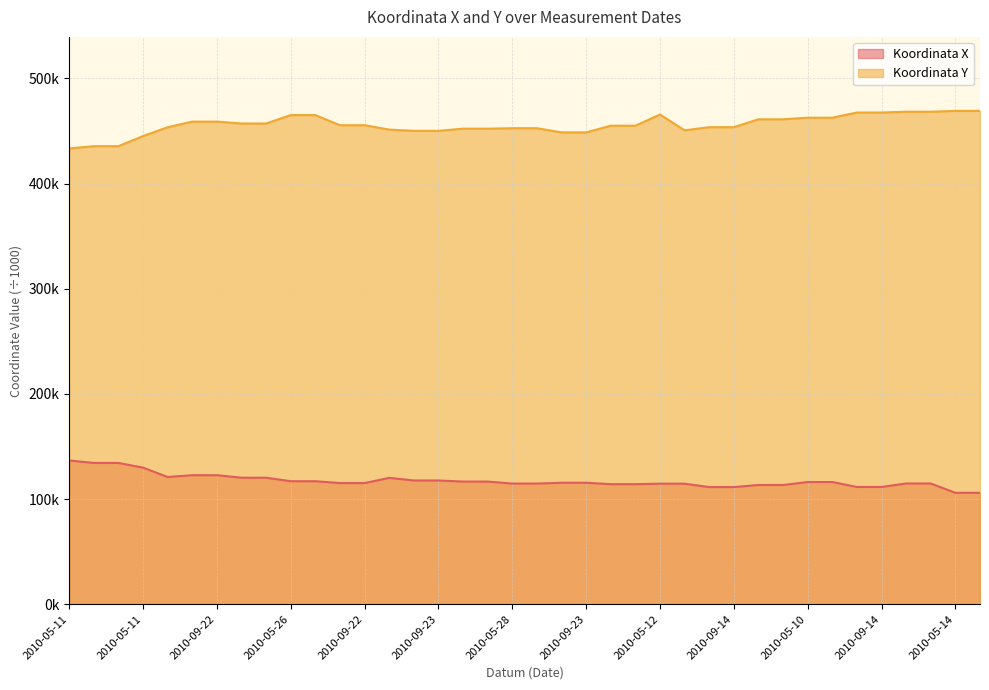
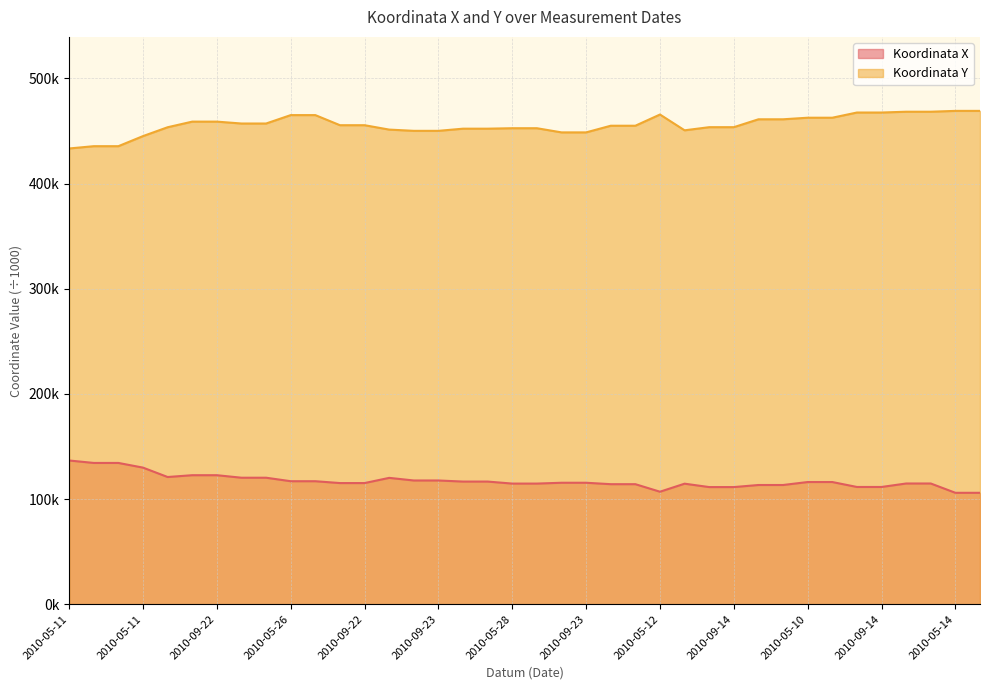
Koordinata X, 2010-05-12: 115000 -> 107000
